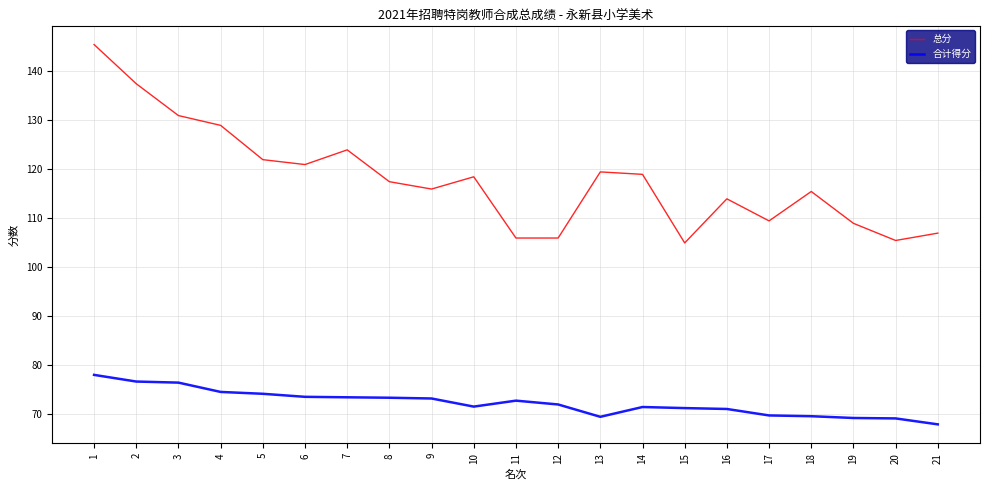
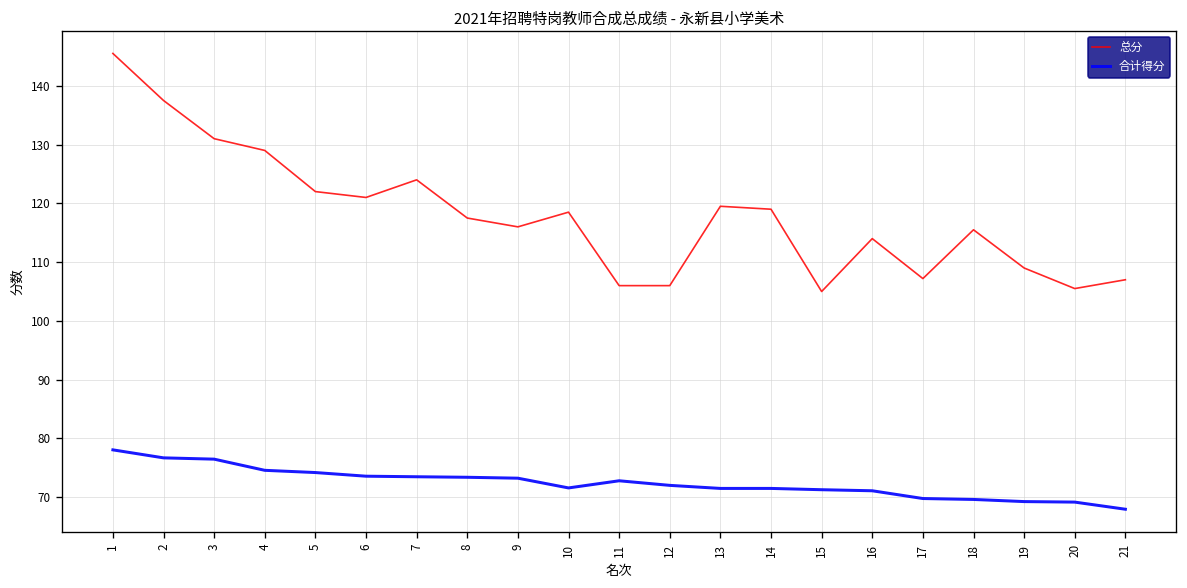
合计得分, 13: 70 -> 72
总分, 17: 110 -> 107
